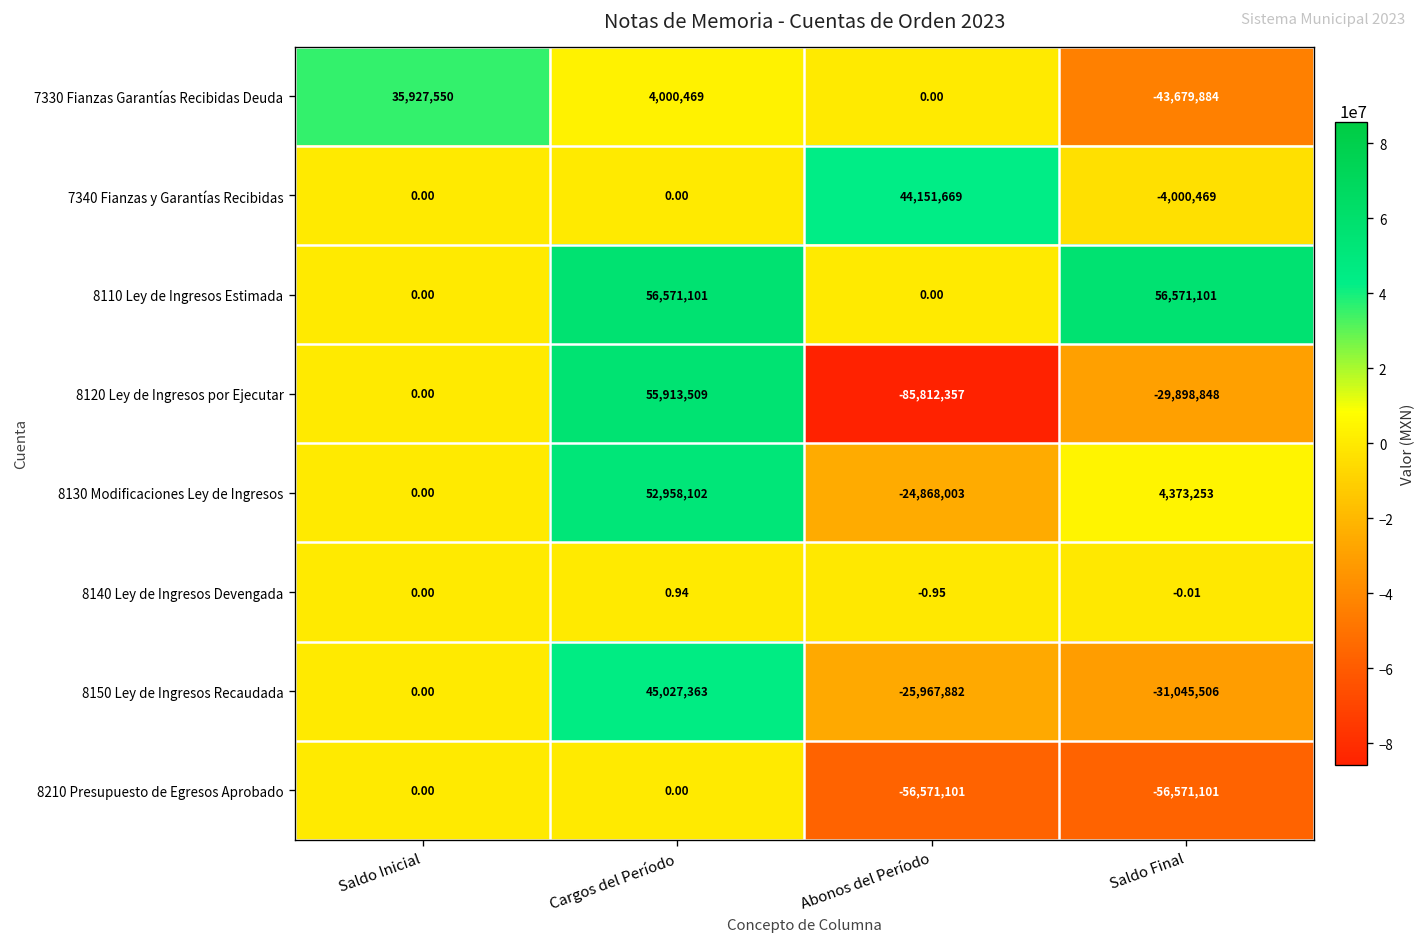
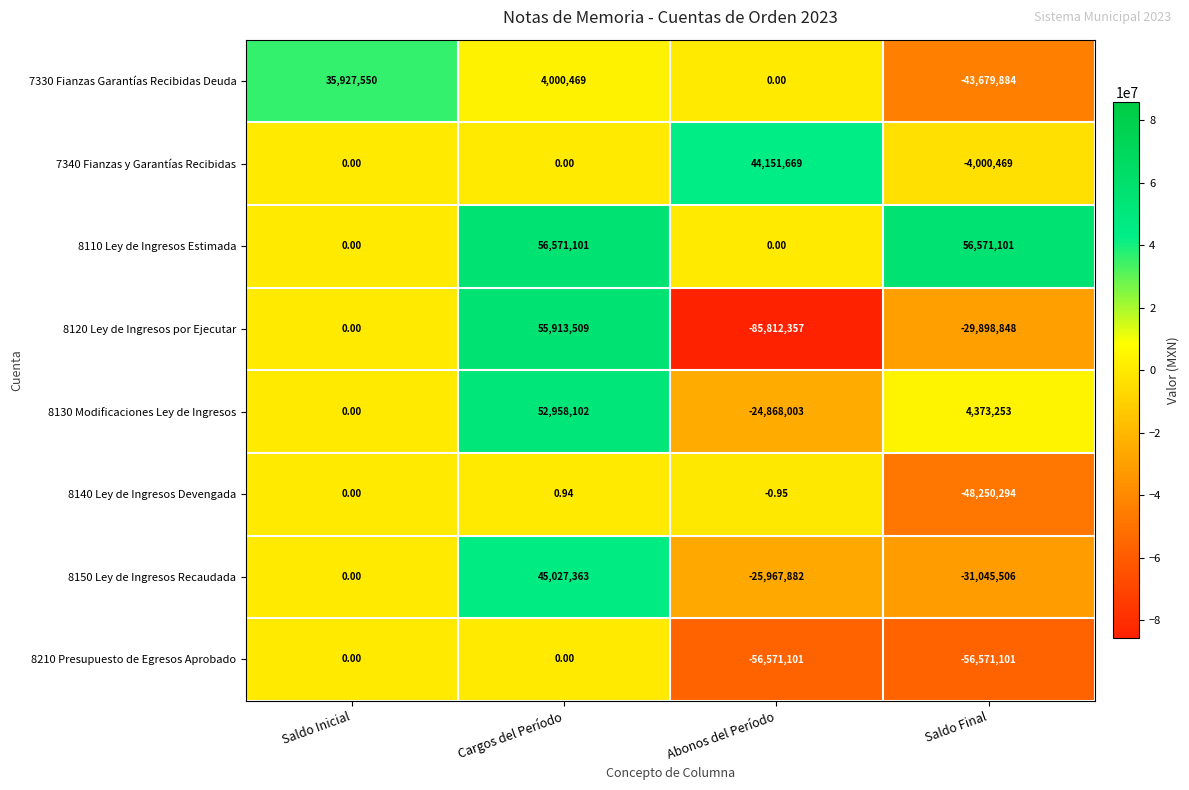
8140 Ley de Ingresos Devengada, Saldo Final: -0.01 -> -48,250,294
